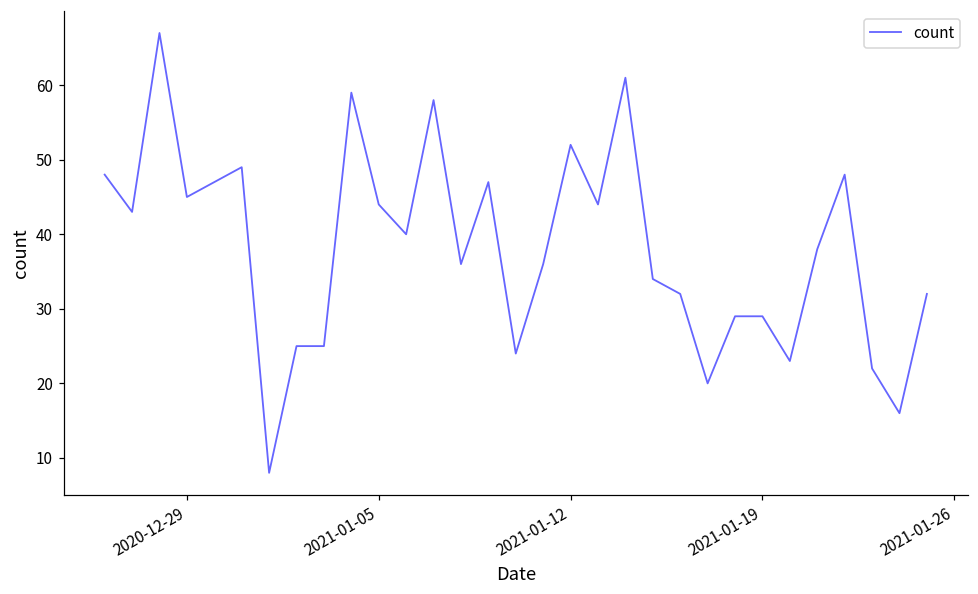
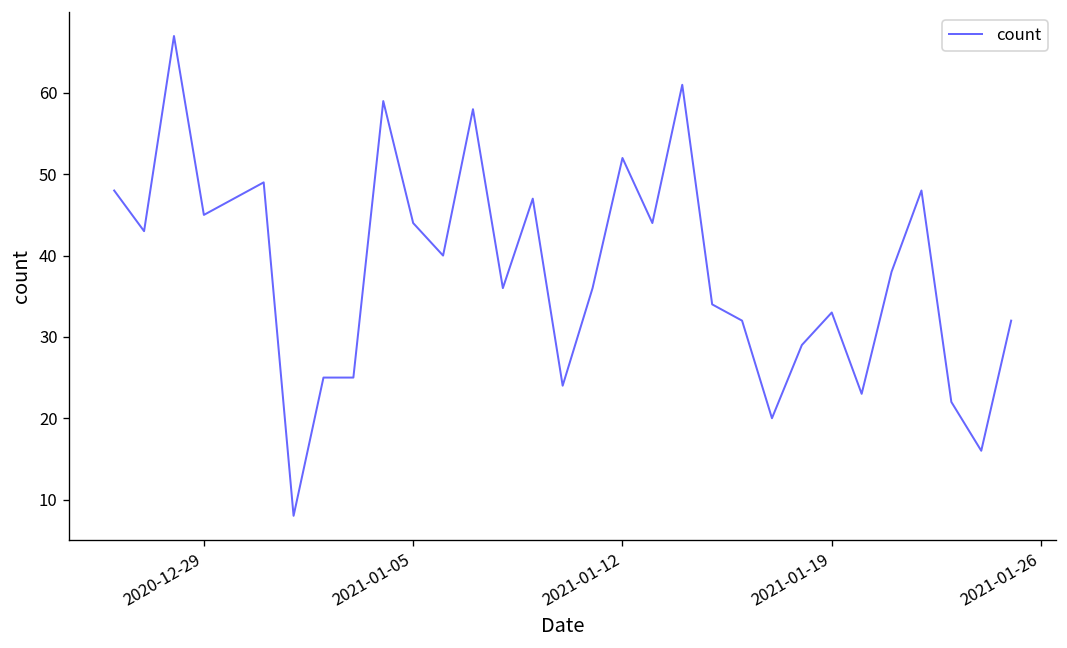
2021-01-19: 29 -> 33
